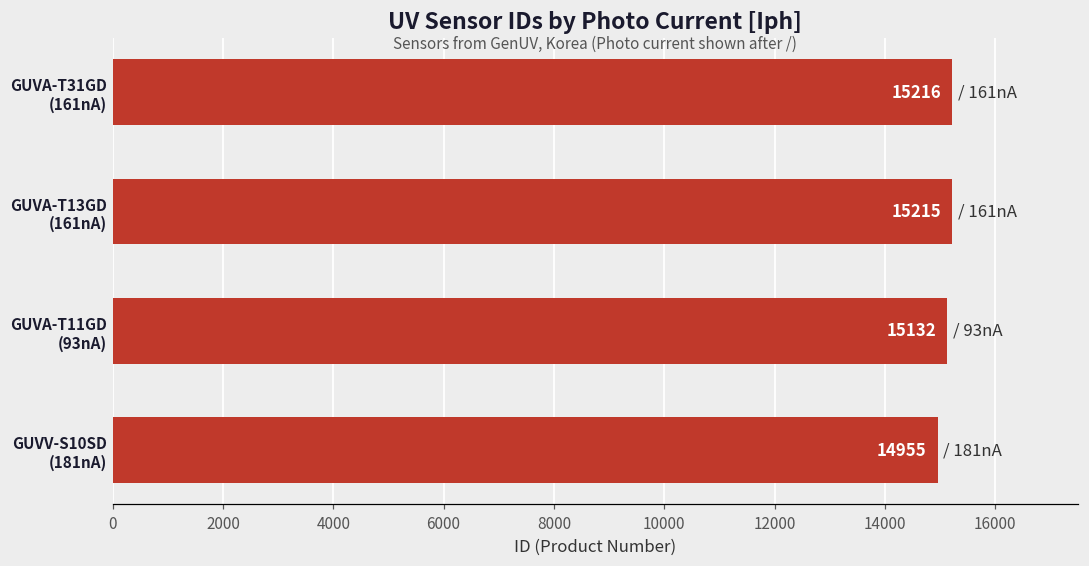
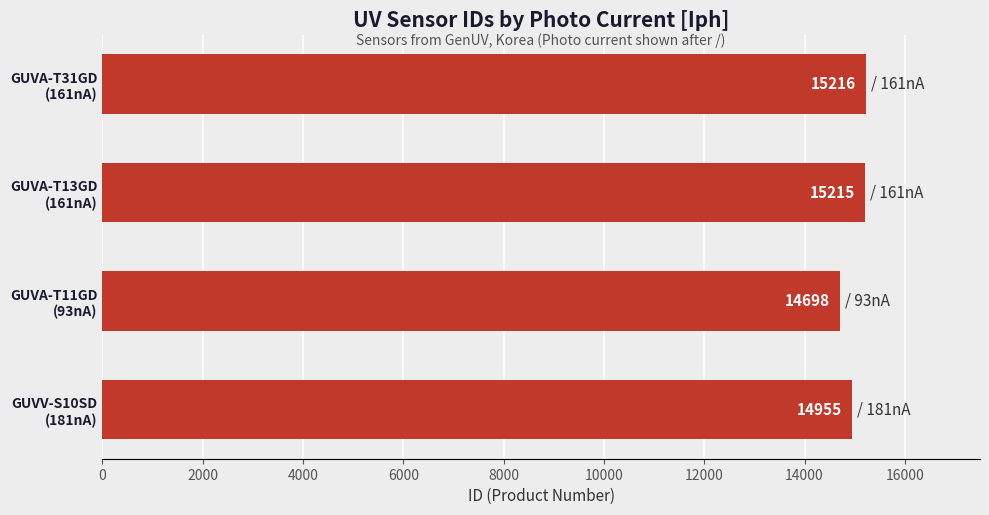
GUVA-T11GD (93nA): 15132 -> 14698
